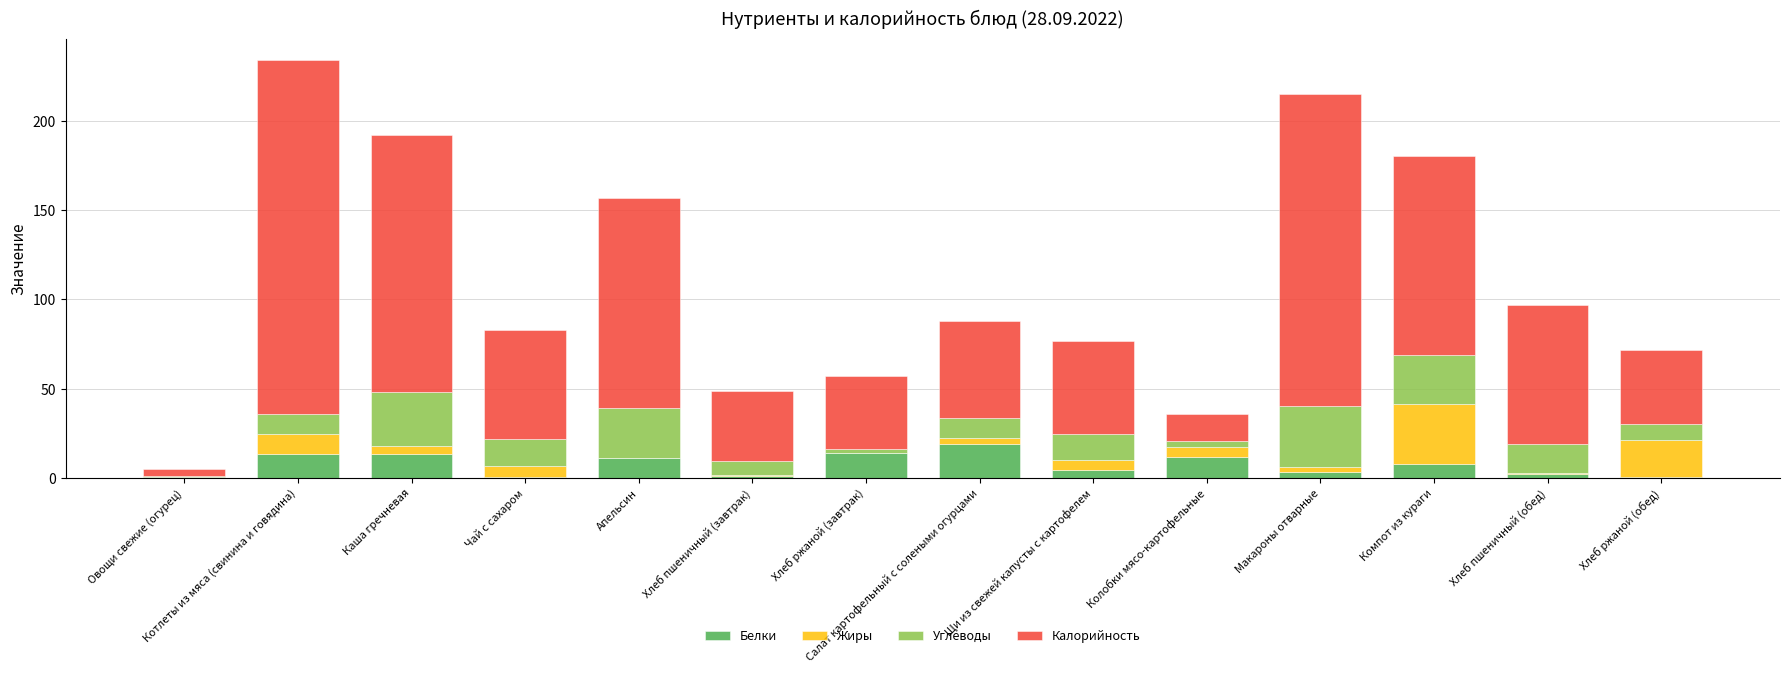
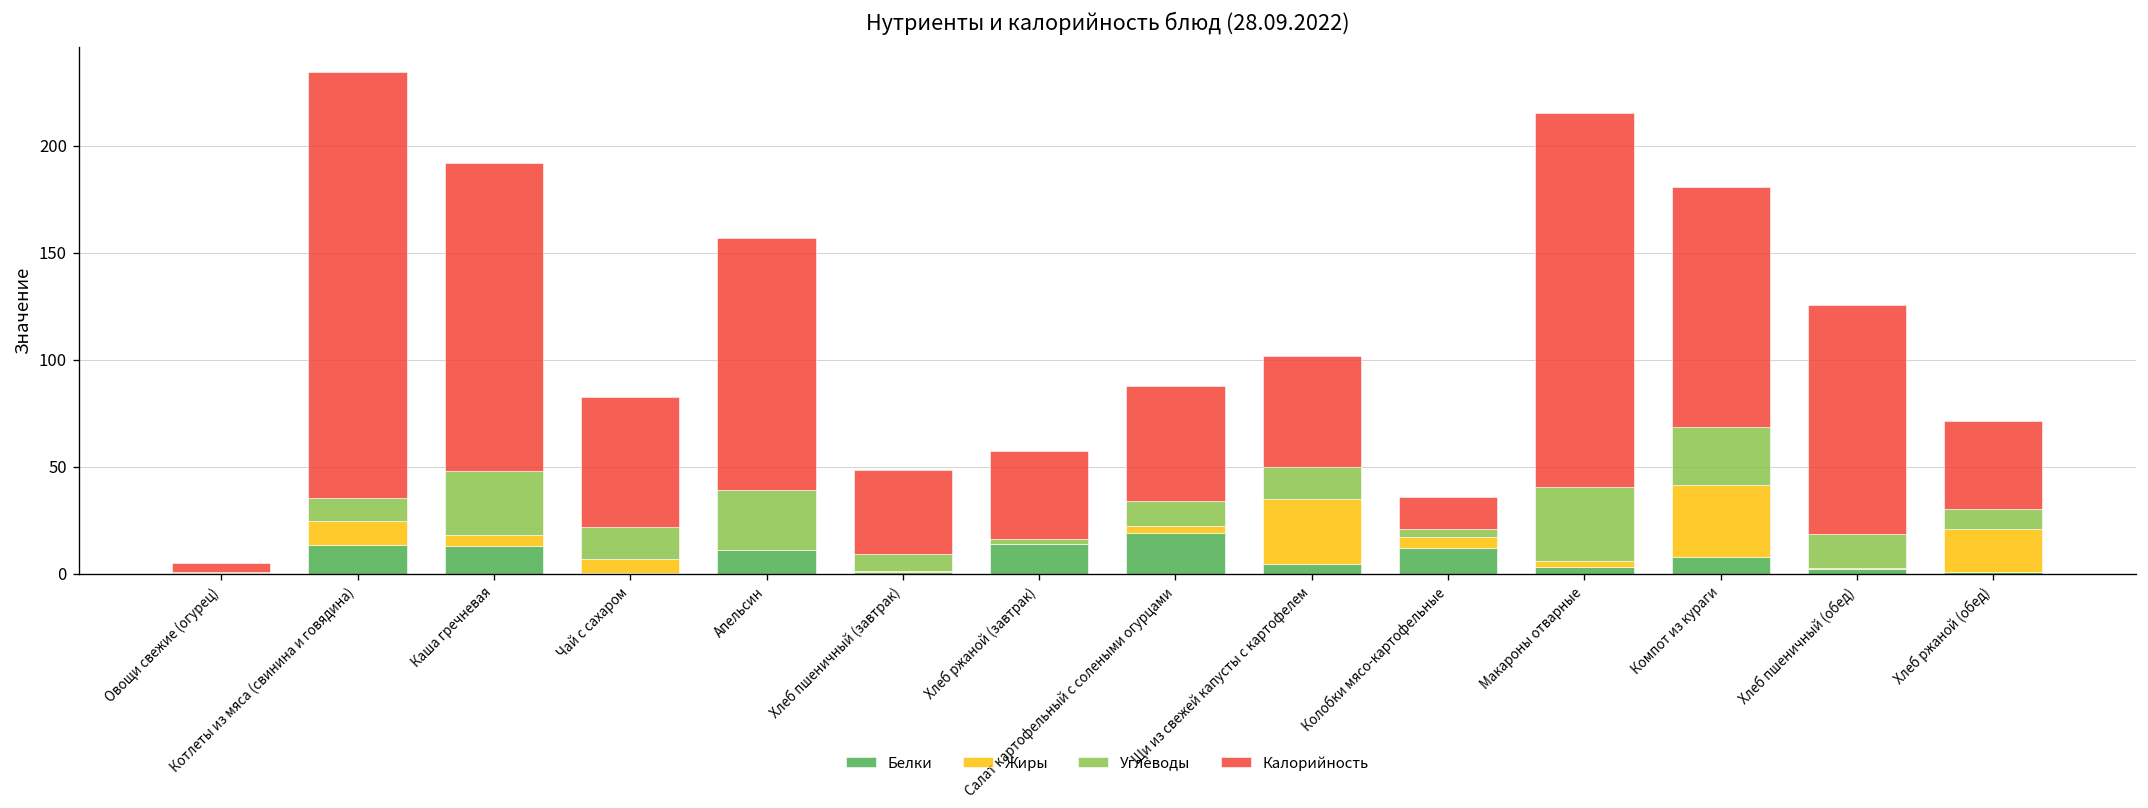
Жиры, Щи из свежей капусты с картофелем: 5 -> 30
Калорийность, Хлеб пшеничный (обед): 78 -> 107
